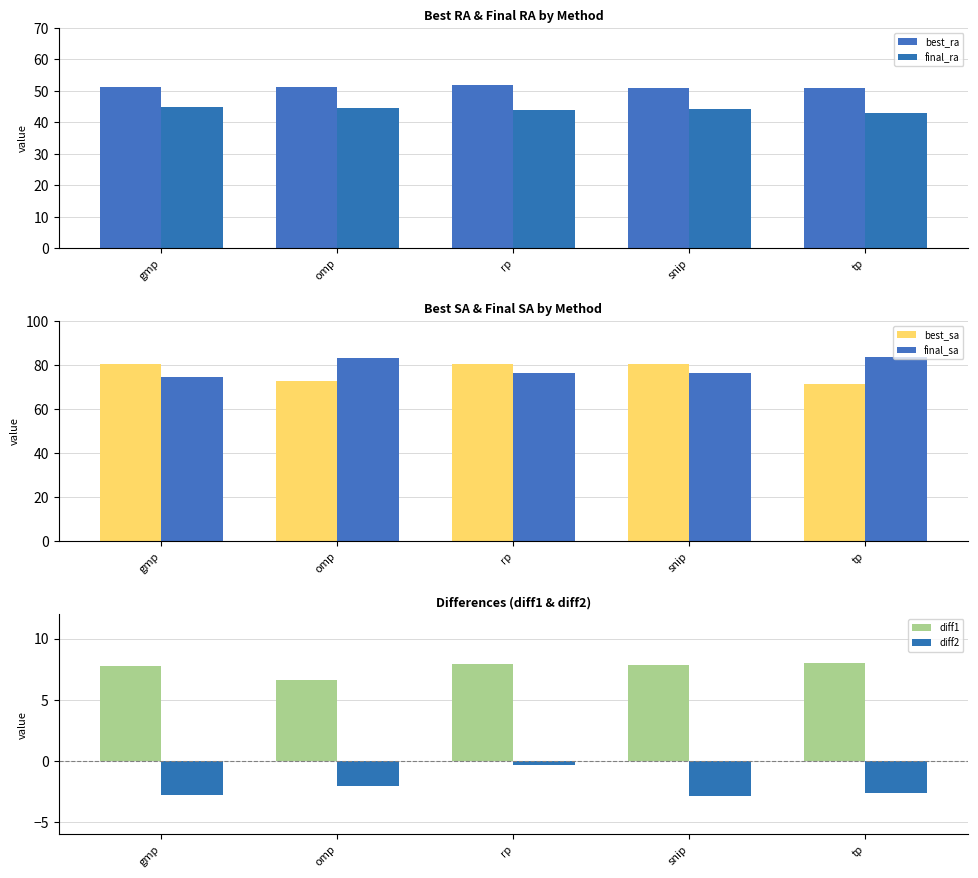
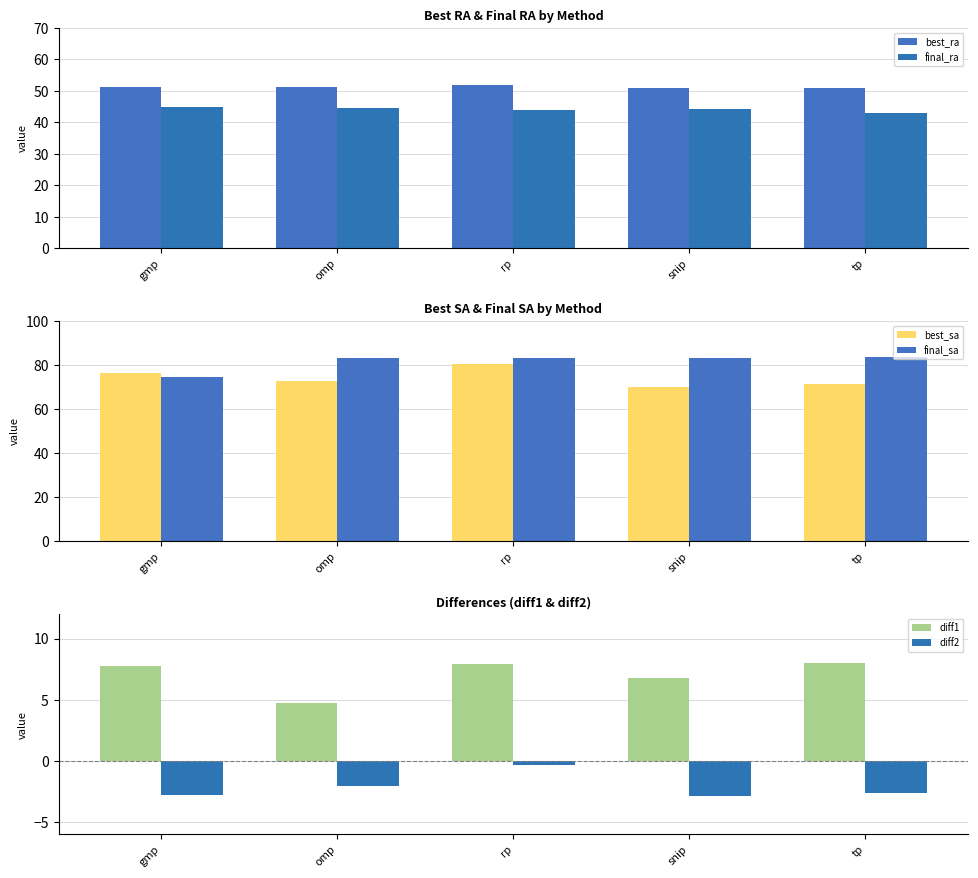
Best SA & Final SA by Method, best_sa, gmp: 80 -> 76
Best SA & Final SA by Method, final_sa, rp: 76 -> 83
Best SA & Final SA by Method, best_sa, snip: 80 -> 70
Best SA & Final SA by Method, final_sa, snip: 76 -> 83
Differences (diff1 & diff2), diff1, omp: 6.6 -> 4.7
Differences (diff1 & diff2), diff1, snip: 7.8 -> 6.8
